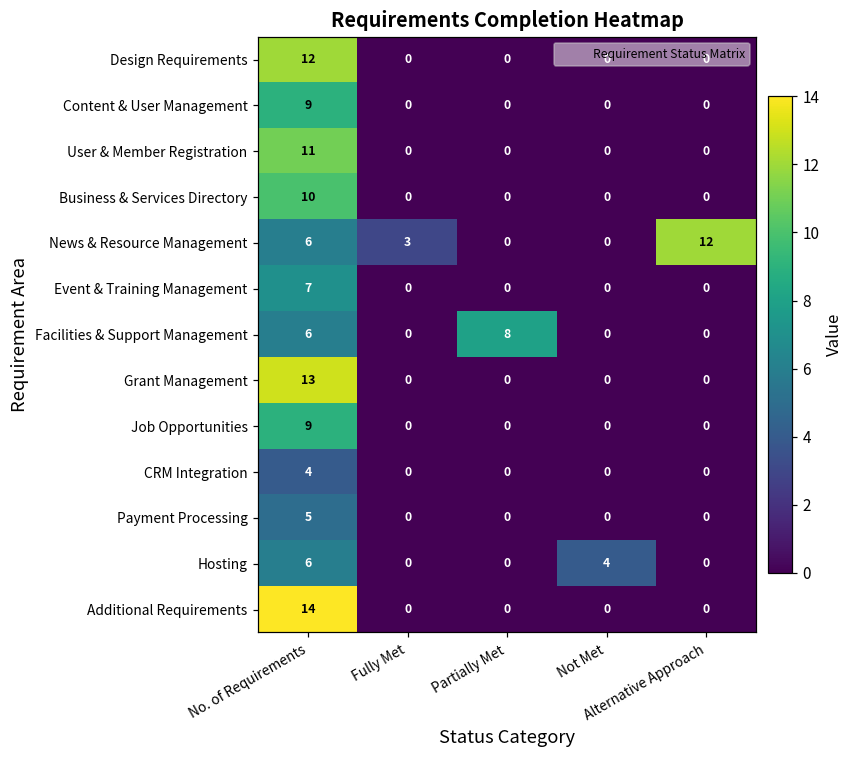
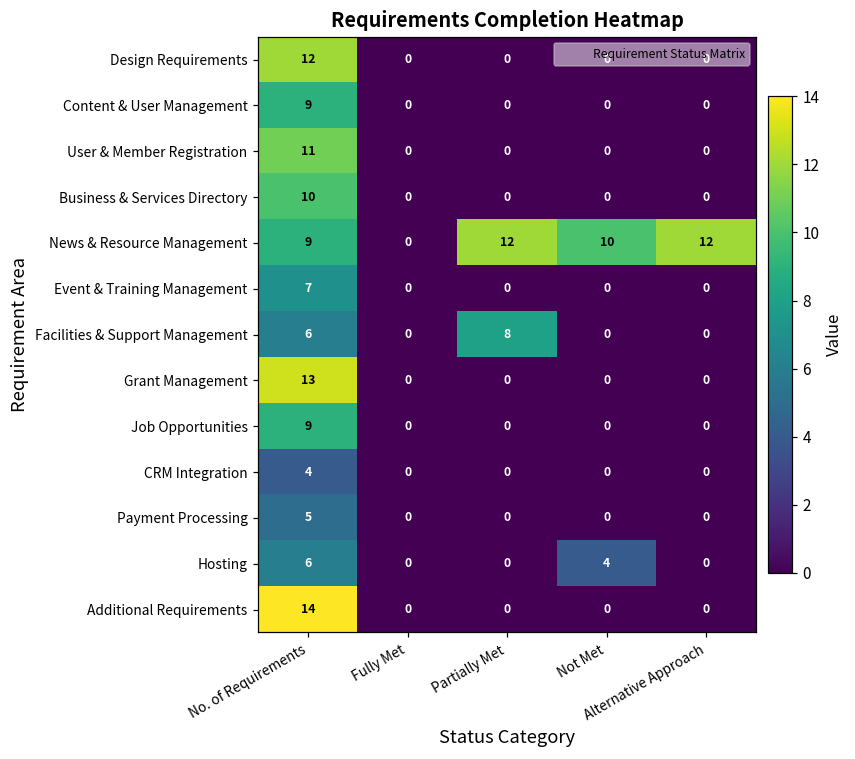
News & Resource Management, No. of Requirements: 6 -> 9
News & Resource Management, Fully Met: 3 -> 0
News & Resource Management, Partially Met: 0 -> 12
News & Resource Management, Not Met: 0 -> 10
